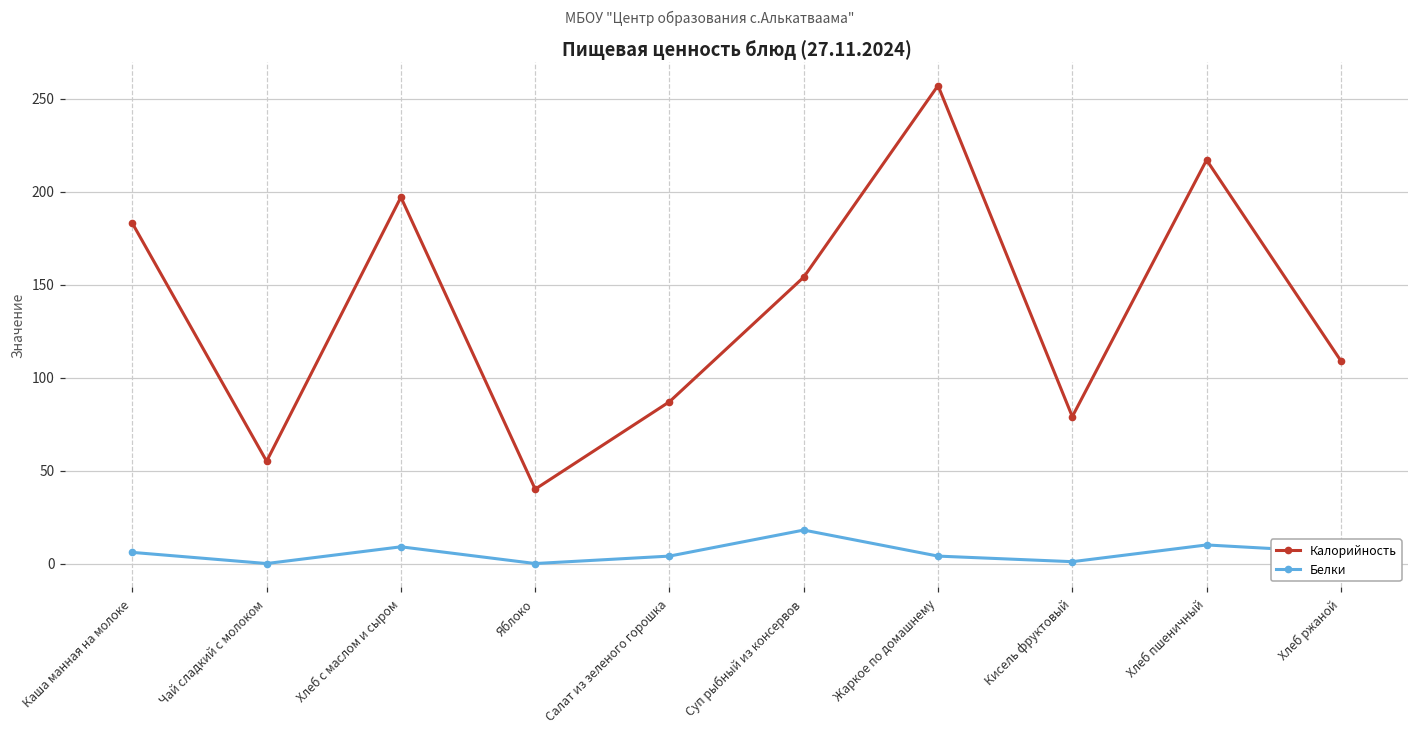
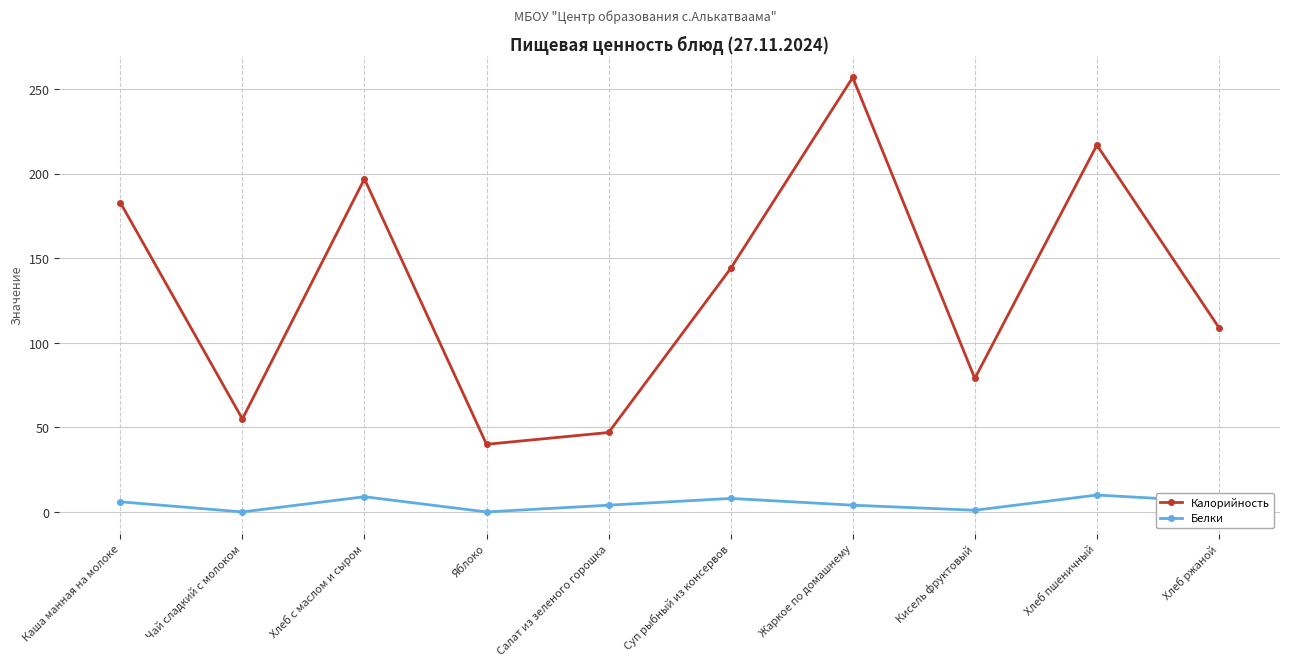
Калорийность, Салат из зеленого горошка: 87 -> 47
Калорийность, Суп рыбный из консервов: 154 -> 144
Белки, Суп рыбный из консервов: 18 -> 8
